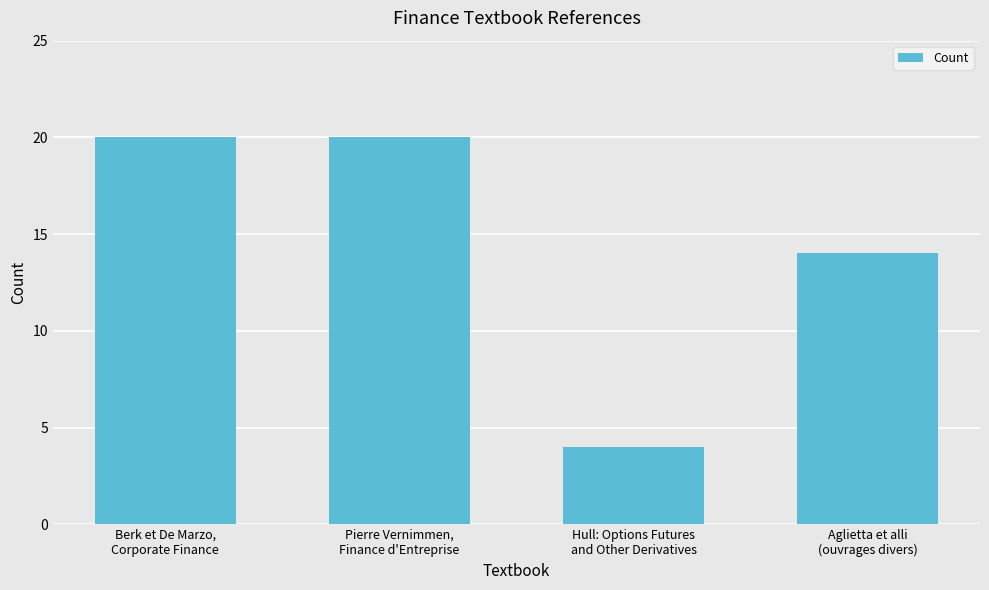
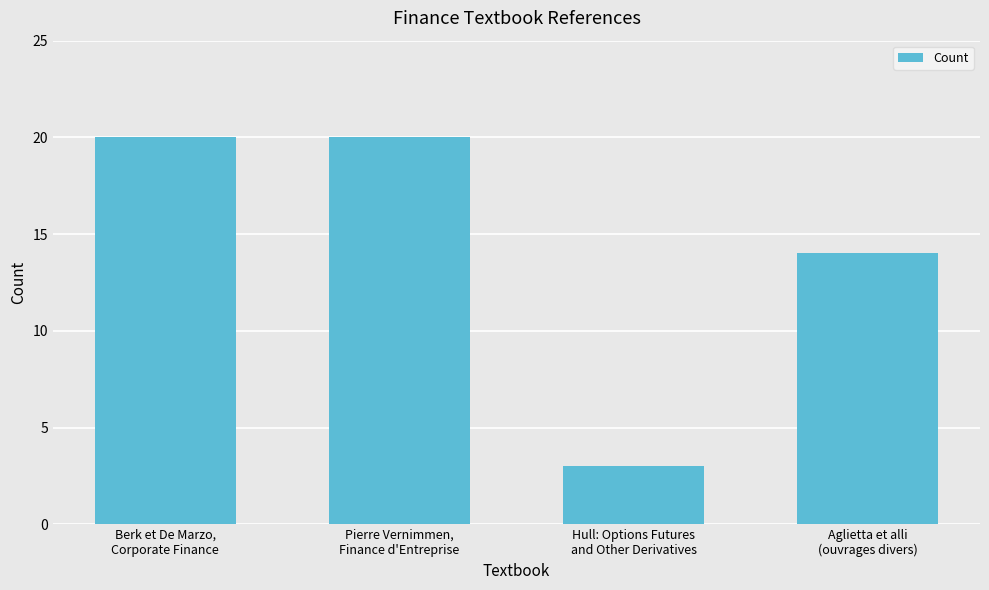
Hull: Options Futures and Other Derivatives: 4 -> 3
